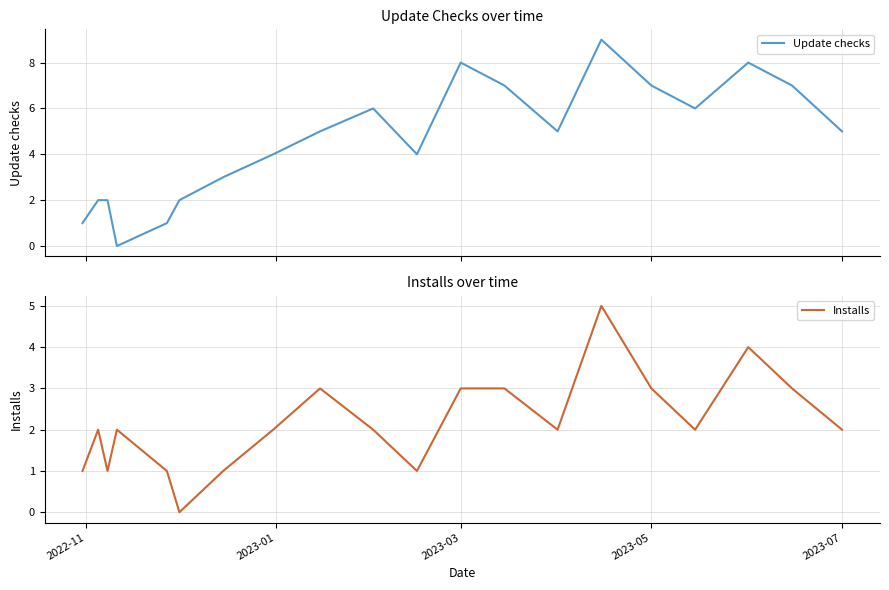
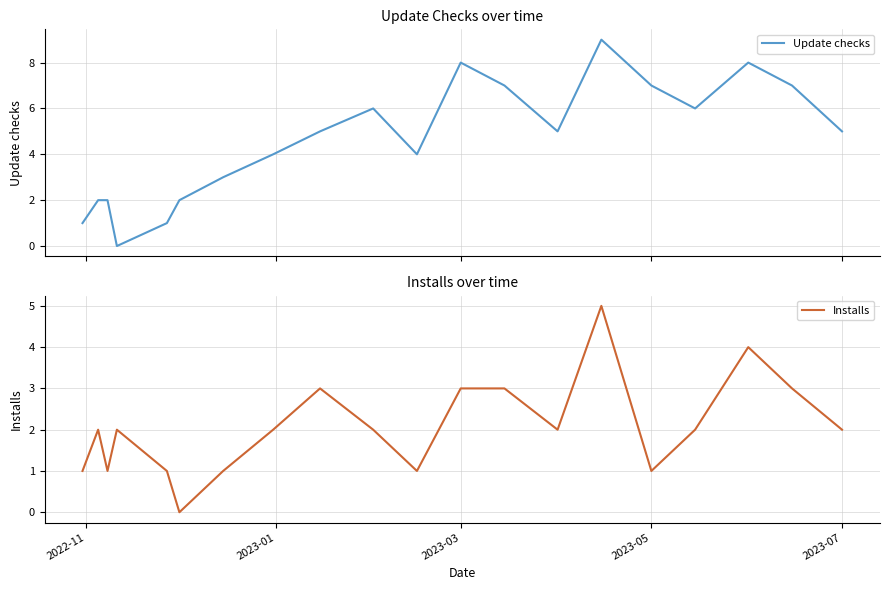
Installs over time, 2023-05: 3 -> 1
